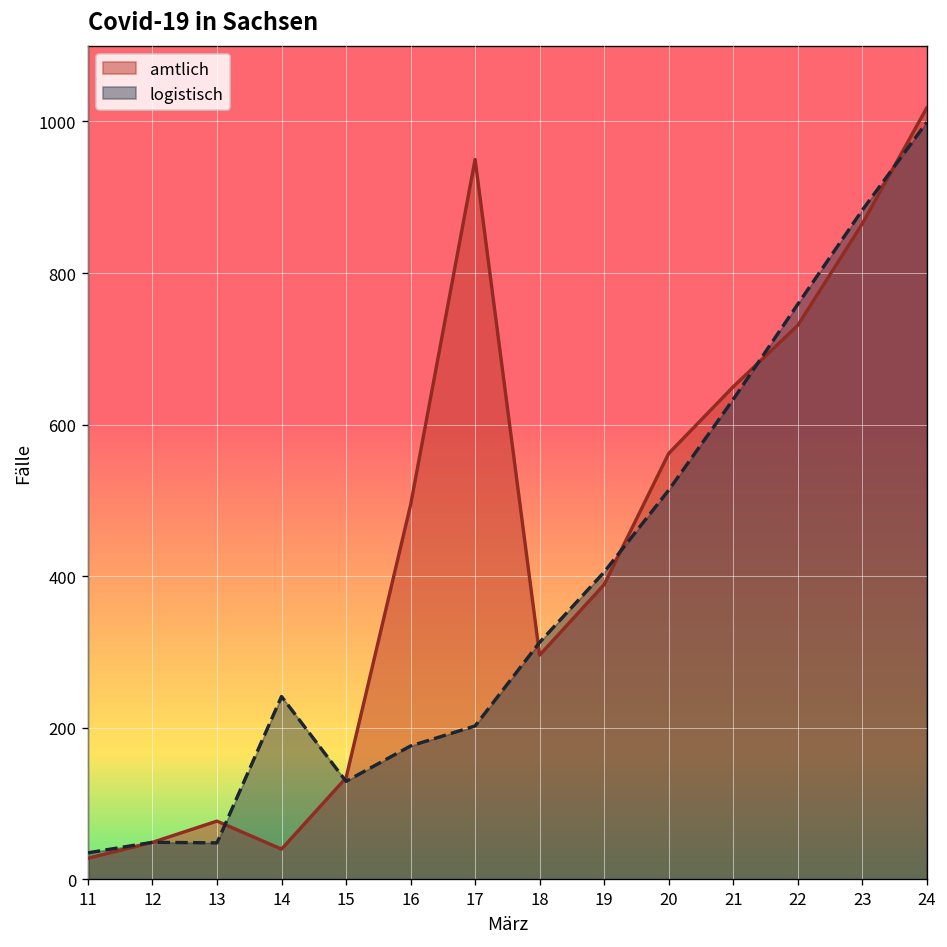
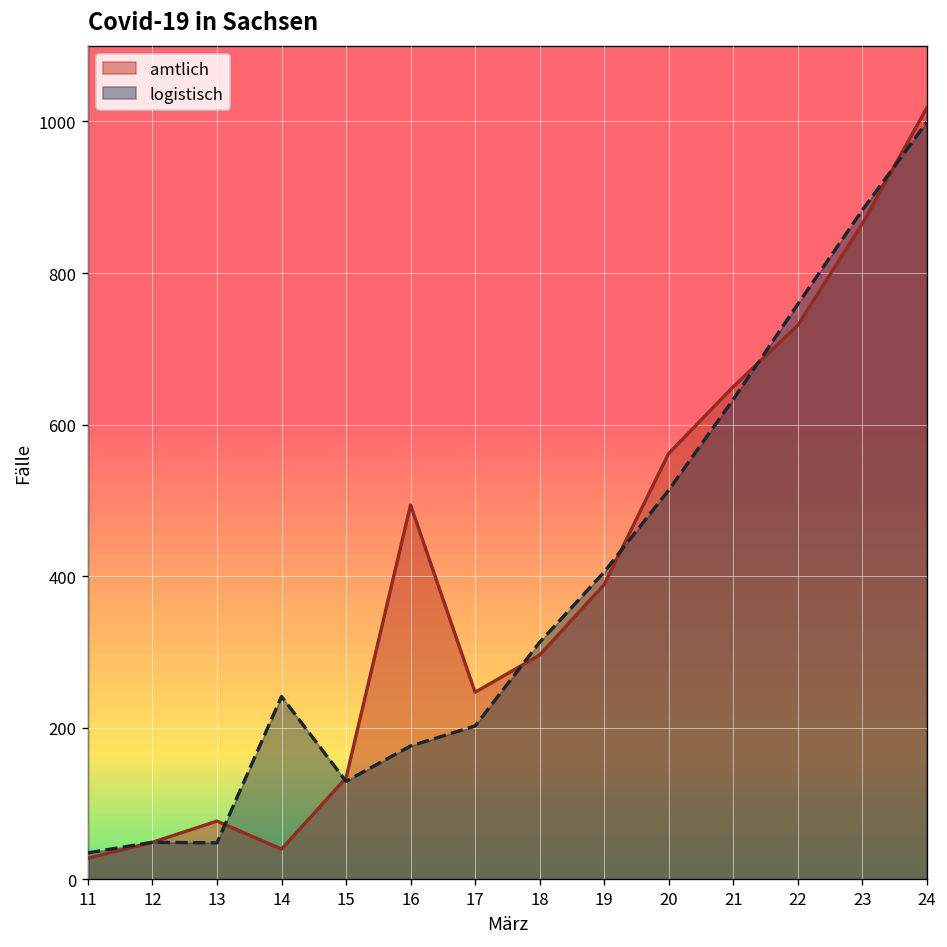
amtlich, 17: 950 -> 250
